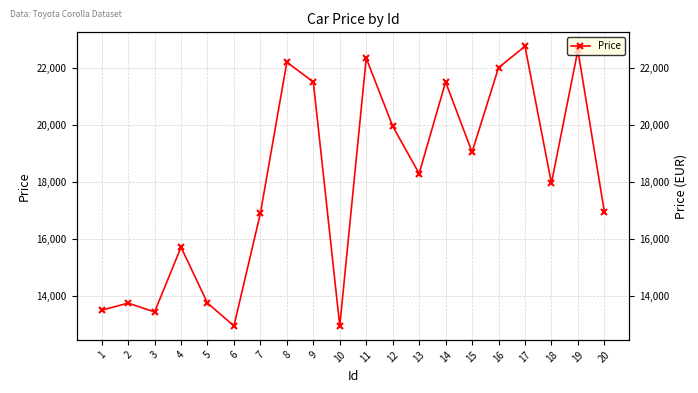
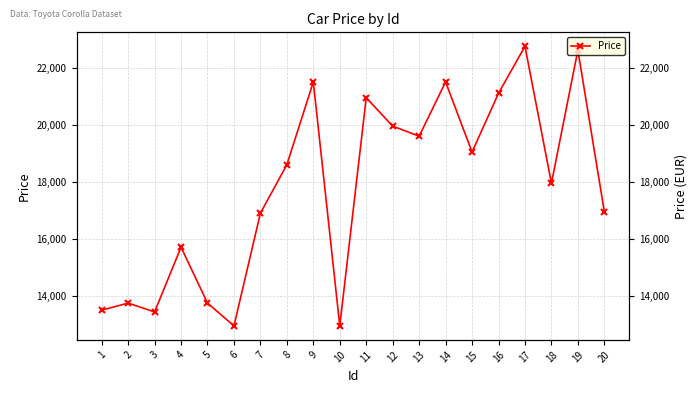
8: 22,200 -> 18,600
11: 22,300 -> 21,000
13: 18,300 -> 19,600
16: 22,000 -> 21,100
